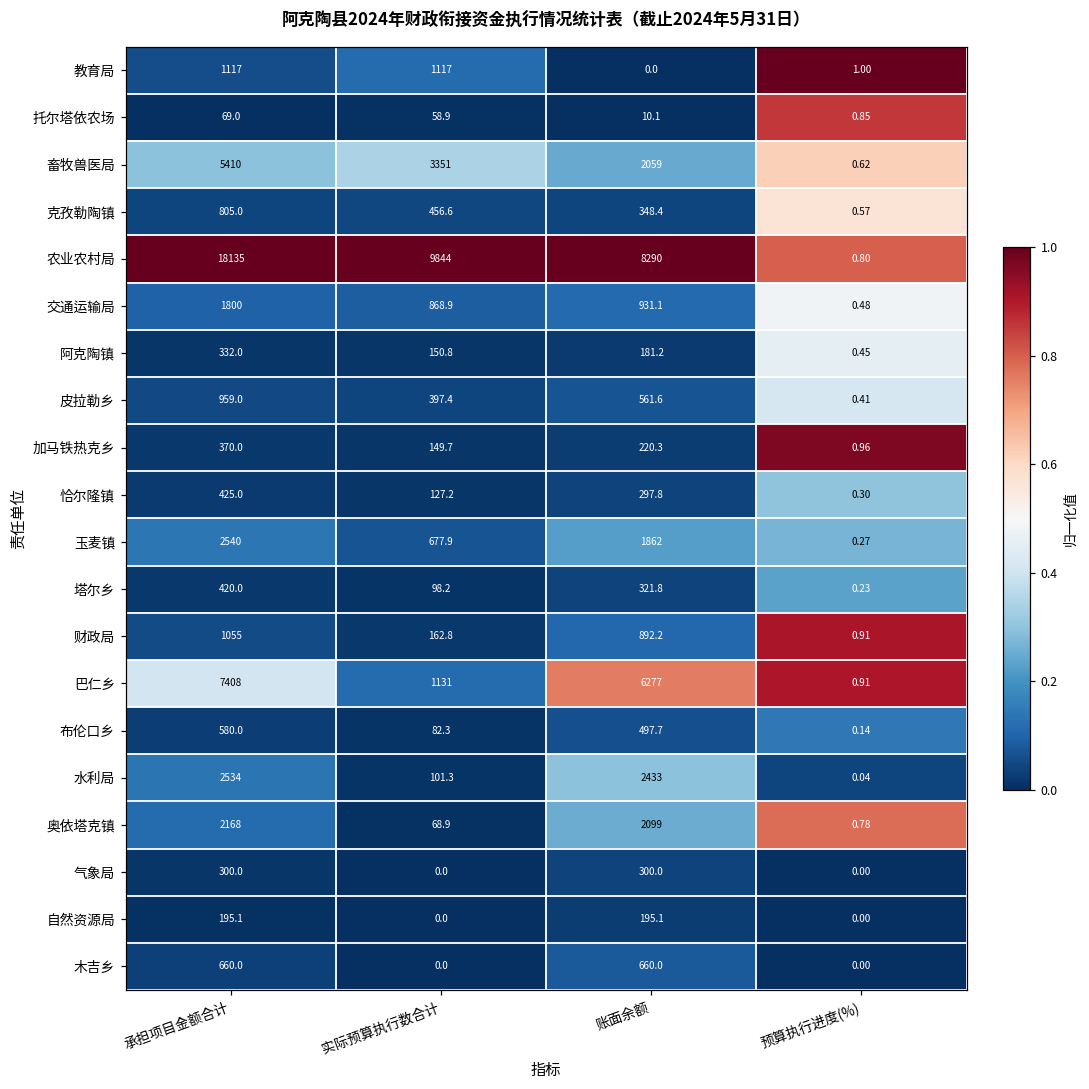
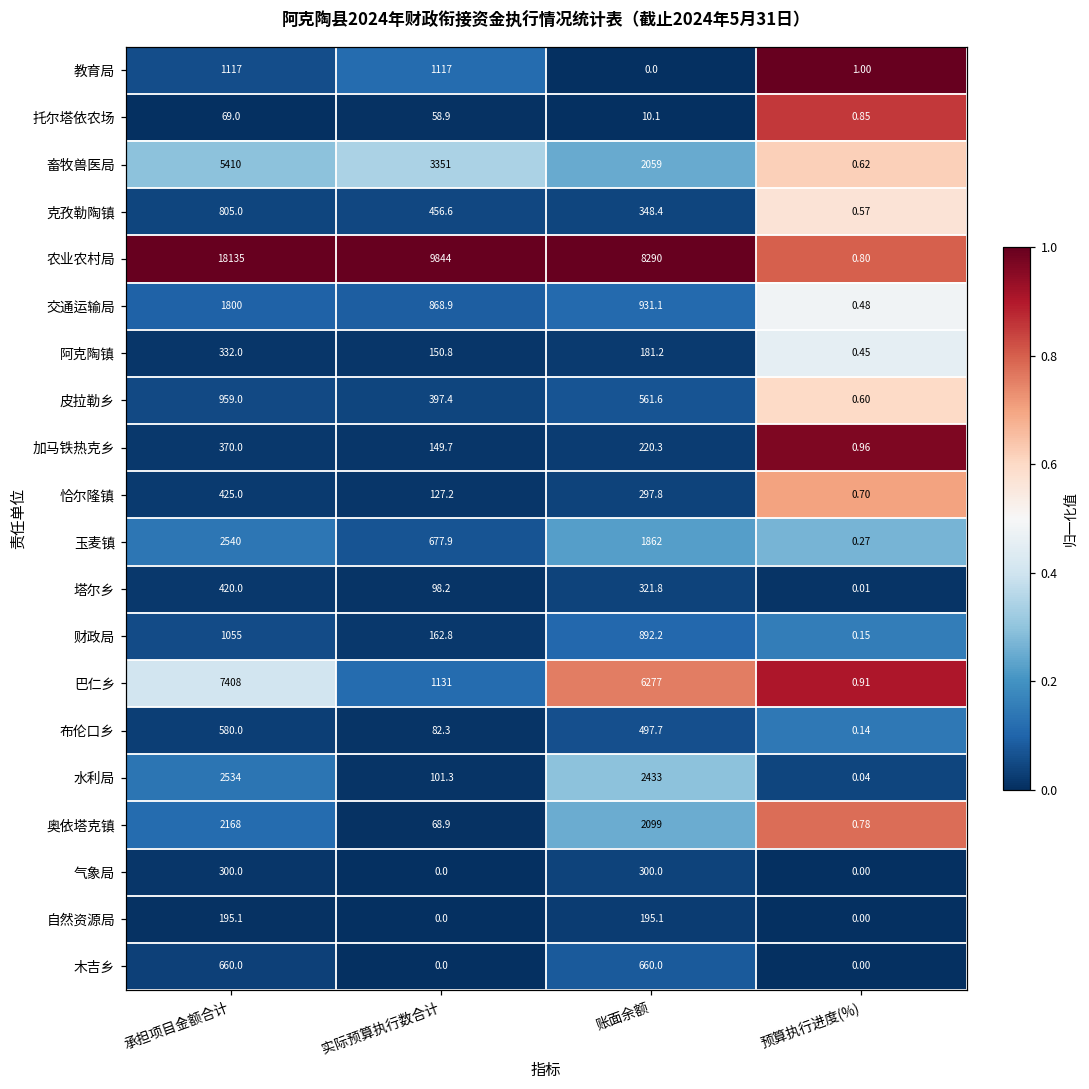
皮拉勒乡, 预算执行进度(%): 0.41 -> 0.60
恰尔隆镇, 预算执行进度(%): 0.30 -> 0.70
塔尔乡, 预算执行进度(%): 0.23 -> 0.01
财政局, 预算执行进度(%): 0.91 -> 0.15
